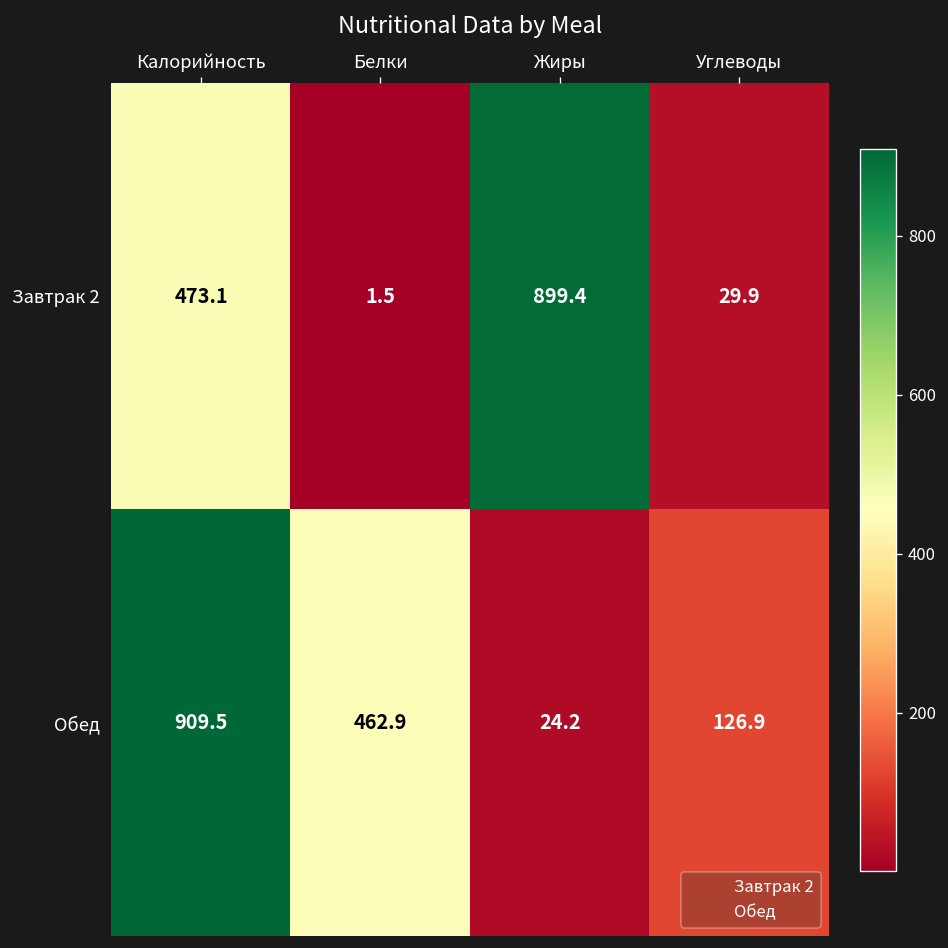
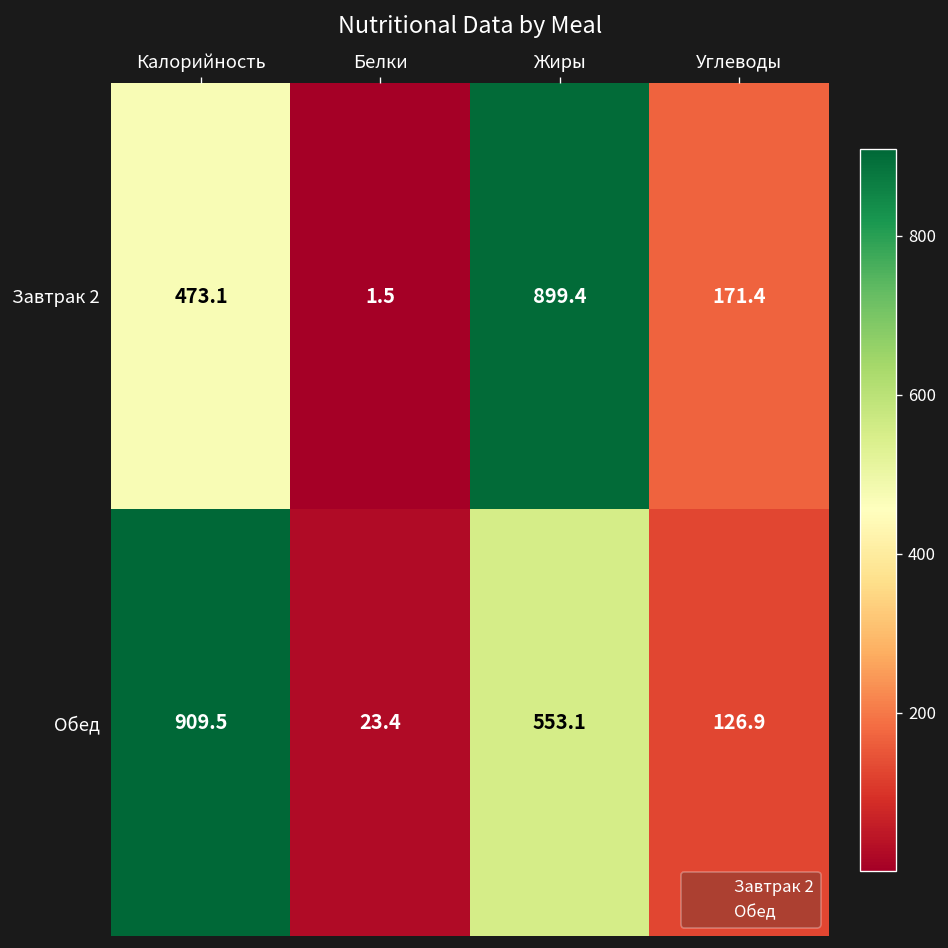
Завтрак 2, Углеводы: 29.9 -> 171.4
Обед, Белки: 462.9 -> 23.4
Обед, Жиры: 24.2 -> 553.1
